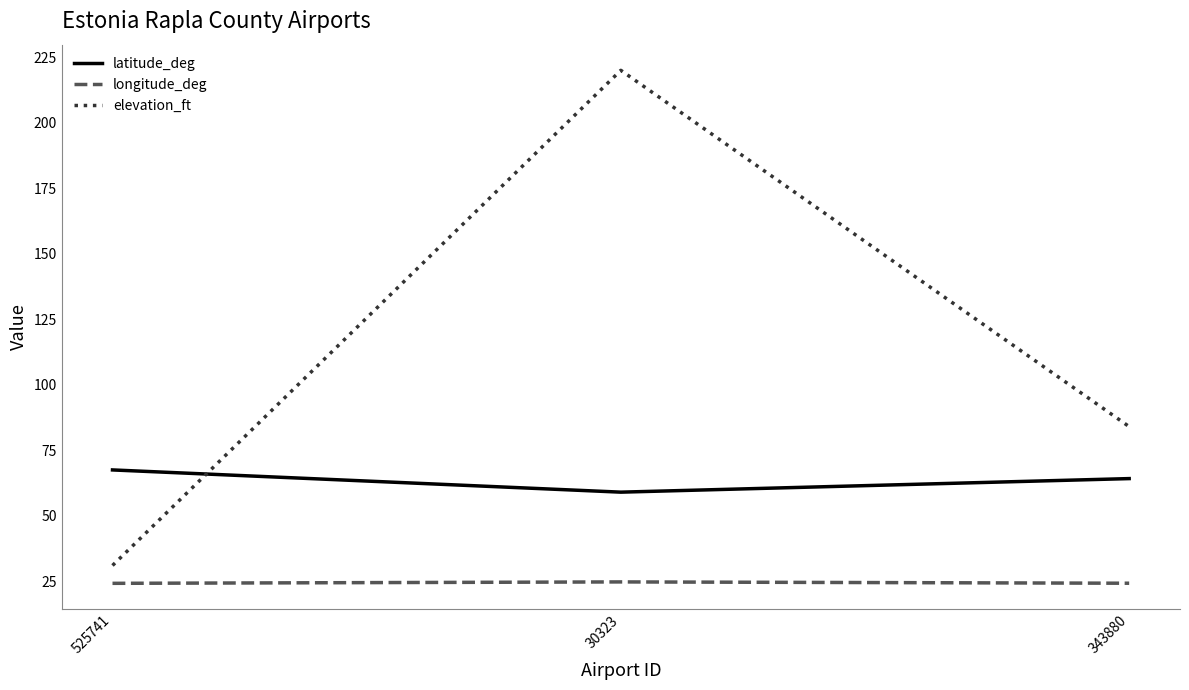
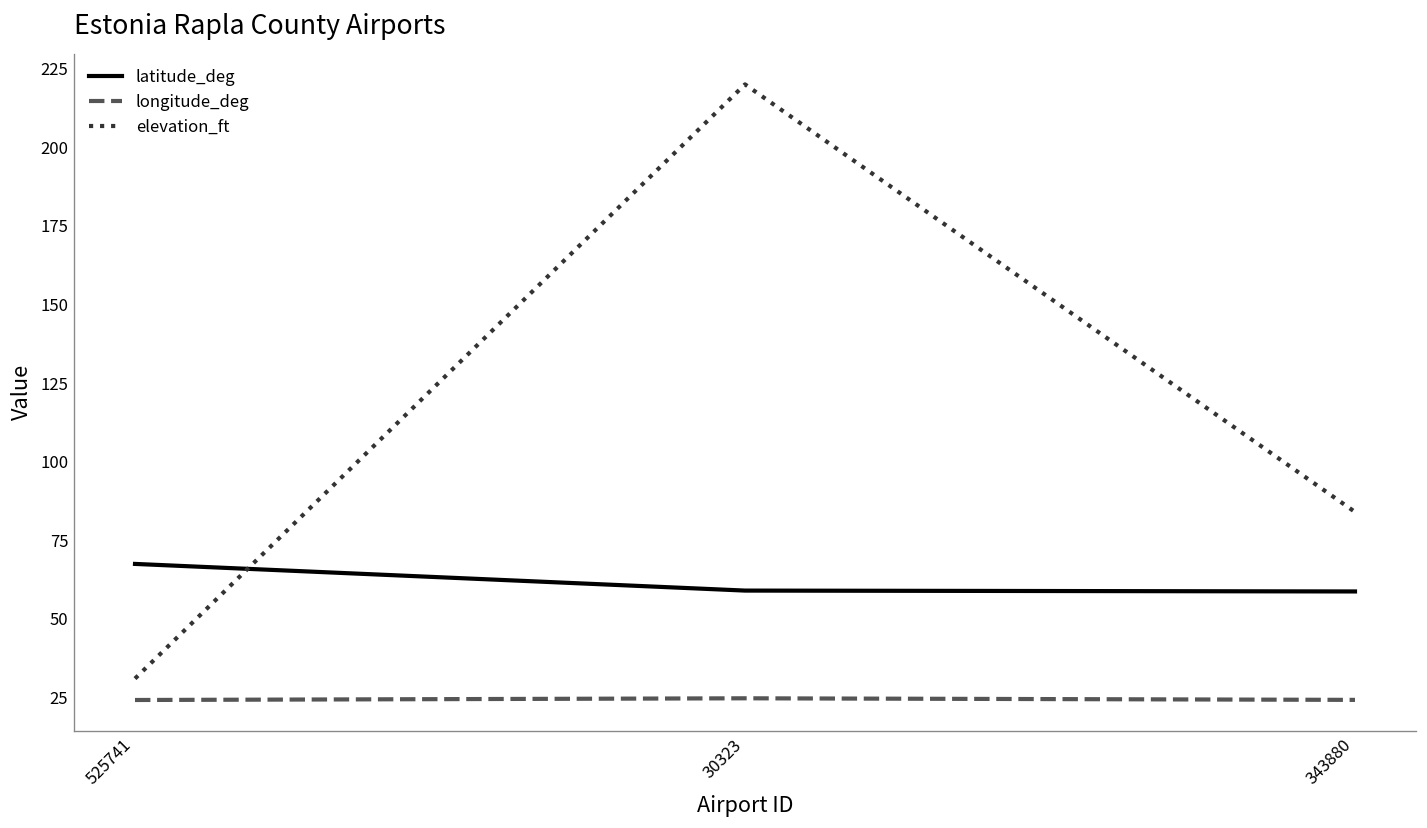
latitude_deg, 343880: 64 -> 59
